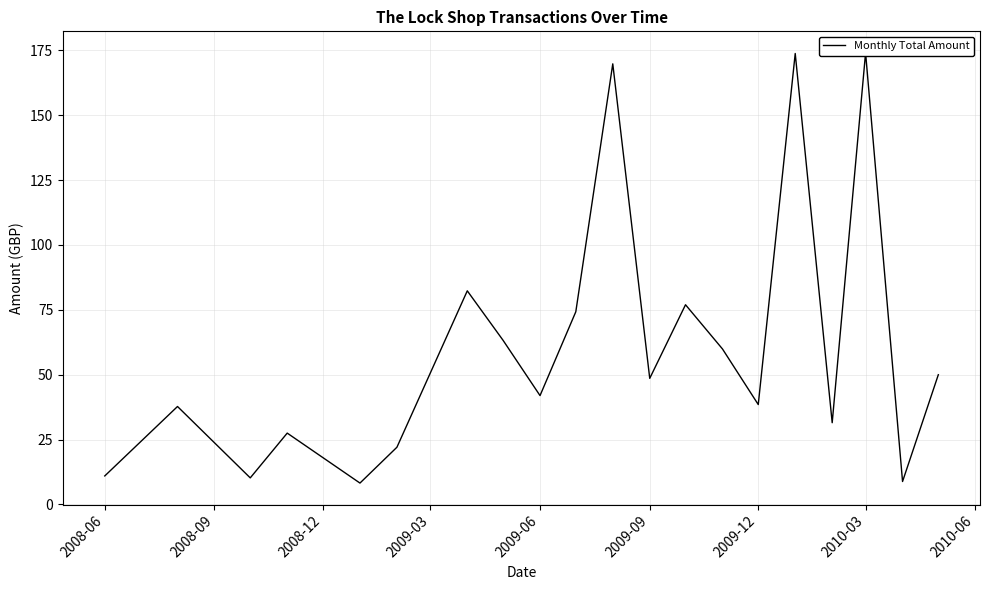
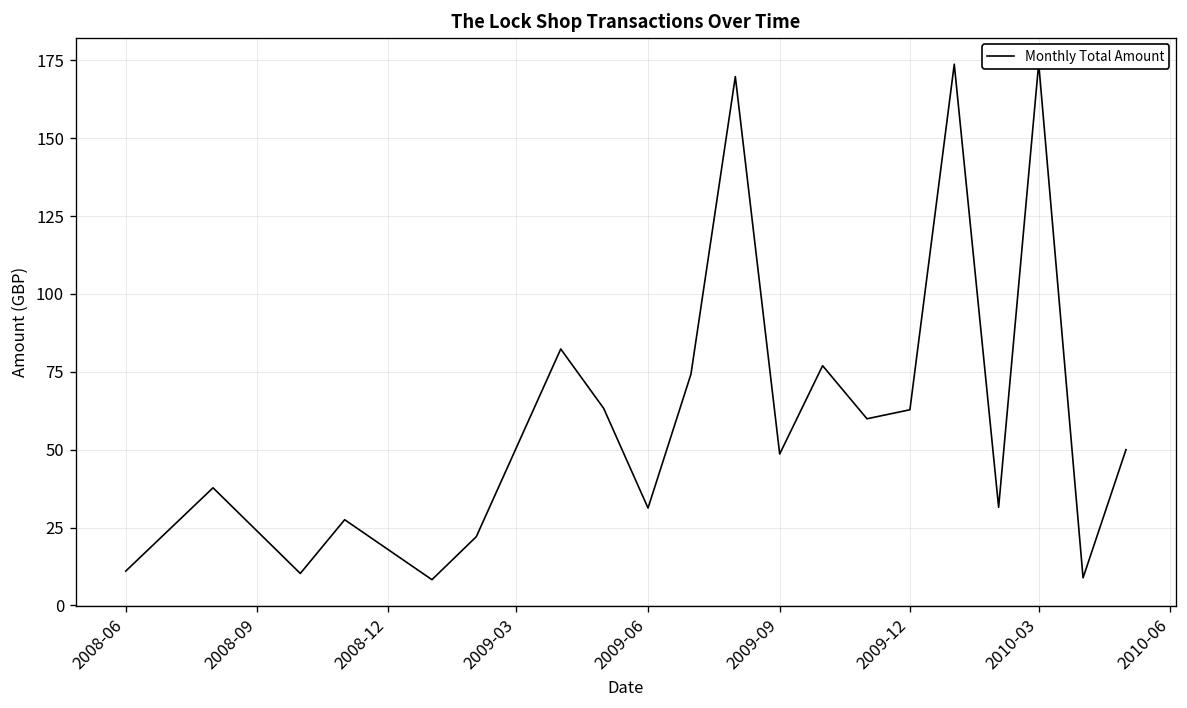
2009-06: 42 -> 31
2009-12: 39 -> 63
